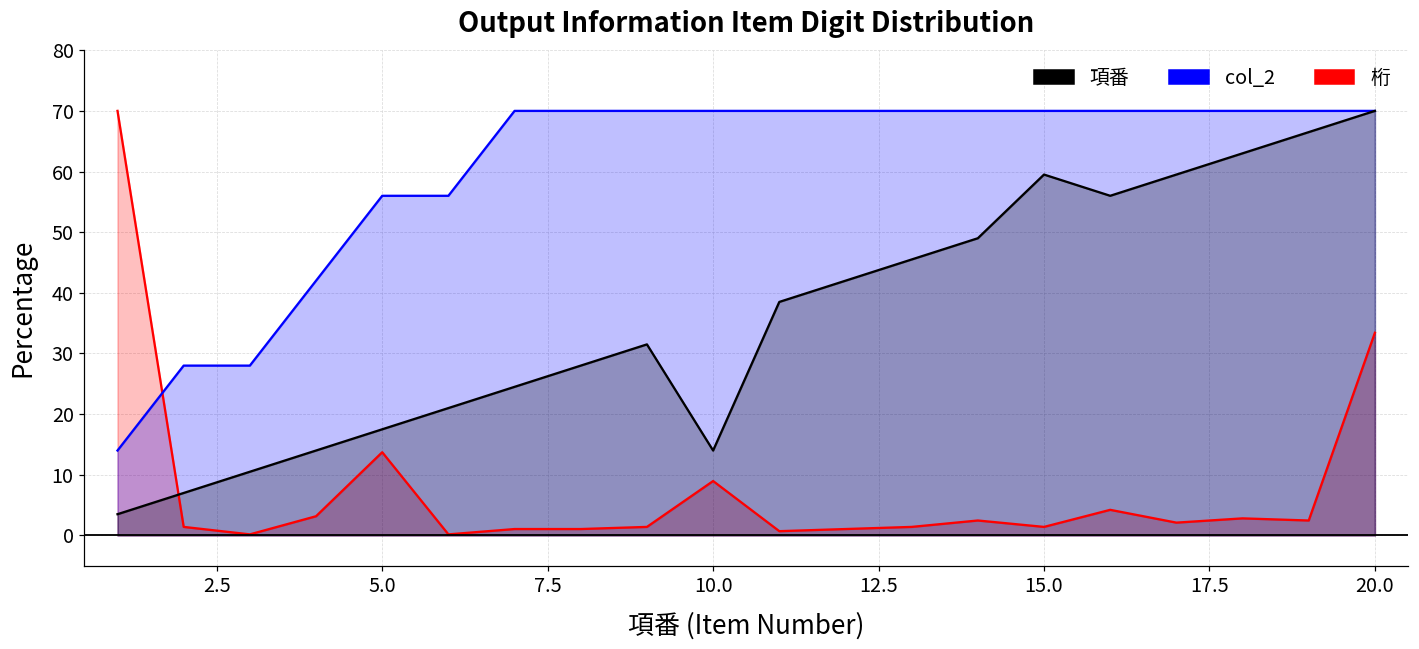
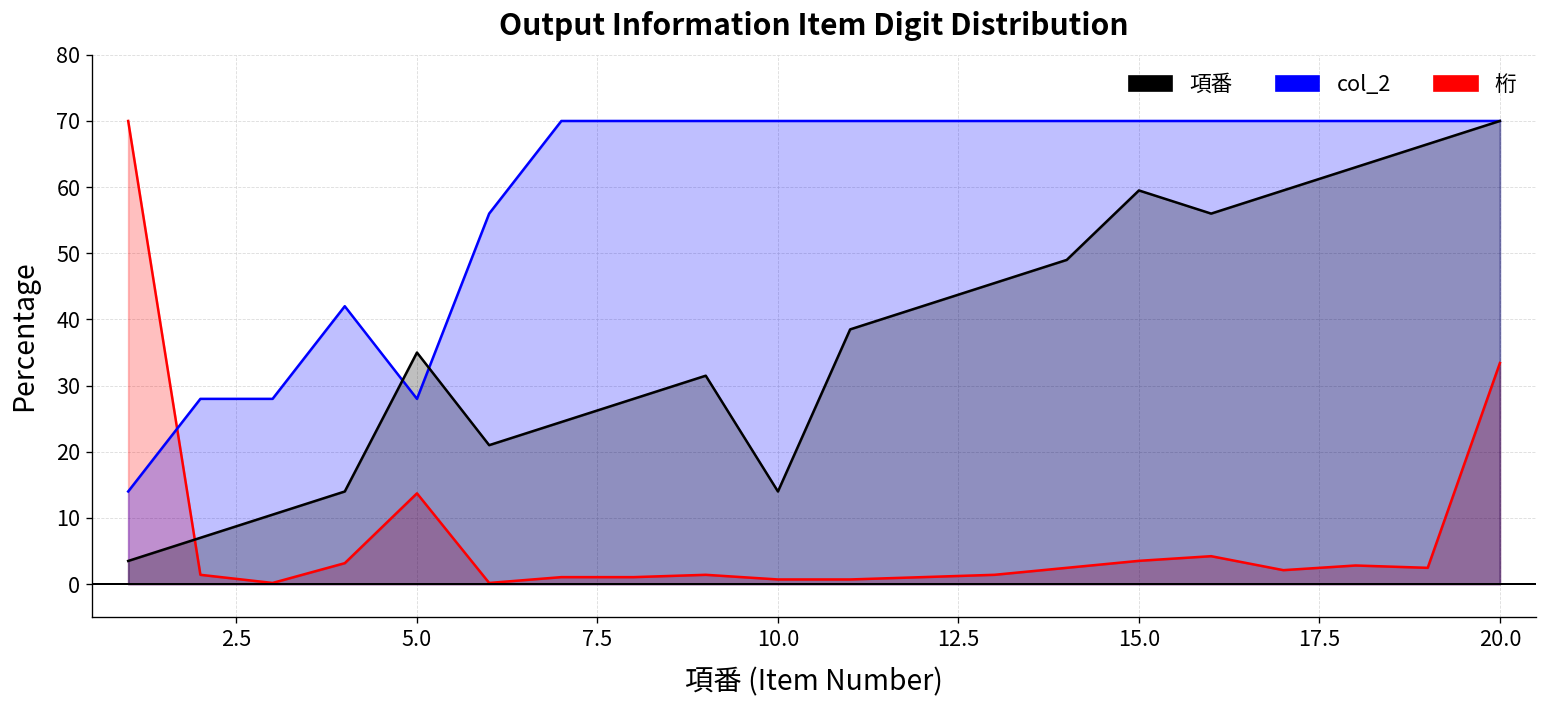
col_2, 5.0: 56 -> 28
項番, 5.0: 18 -> 35
桁, 10.0: 9 -> 1
桁, 15.0: 1 -> 4
